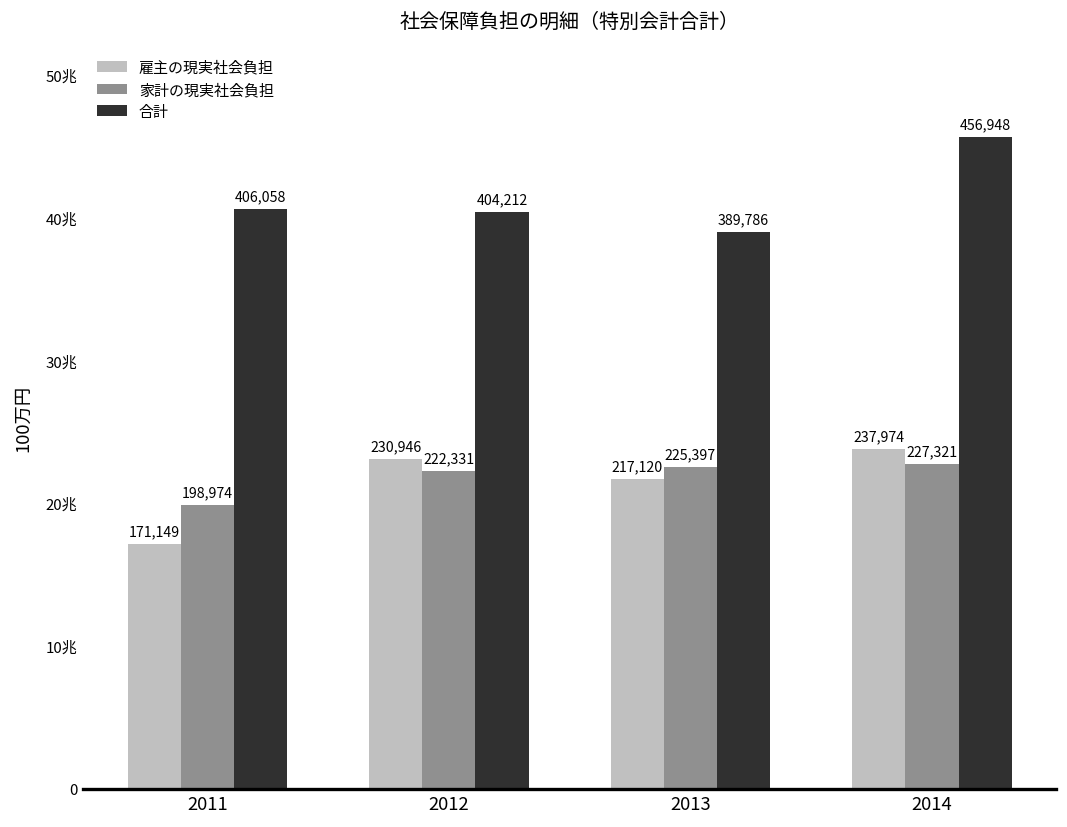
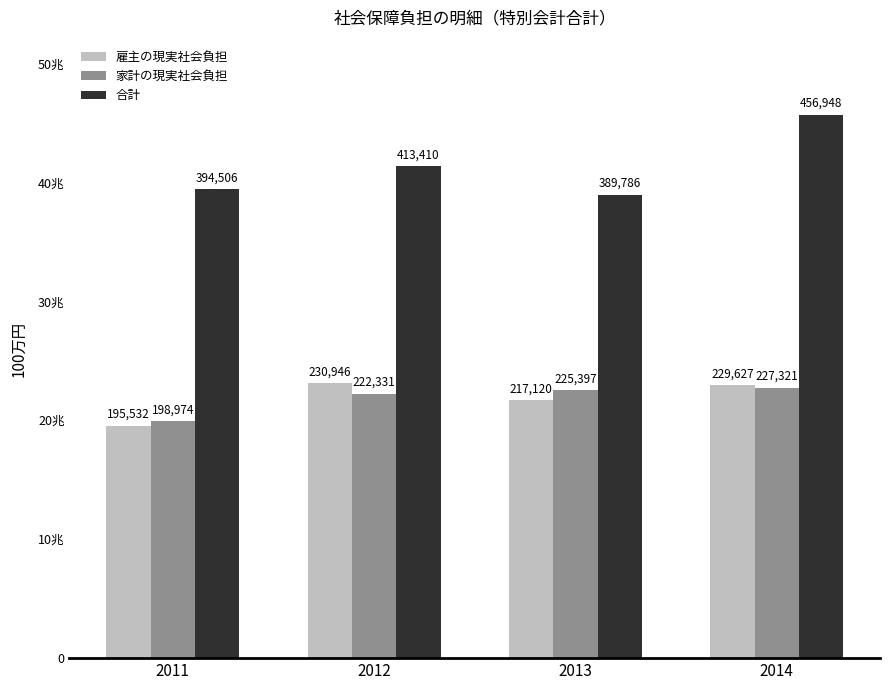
雇主の現実社会負担, 2011: 171,149 -> 195,532
合計, 2011: 406,058 -> 394,506
合計, 2012: 404,212 -> 413,410
雇主の現実社会負担, 2014: 237,974 -> 229,627
